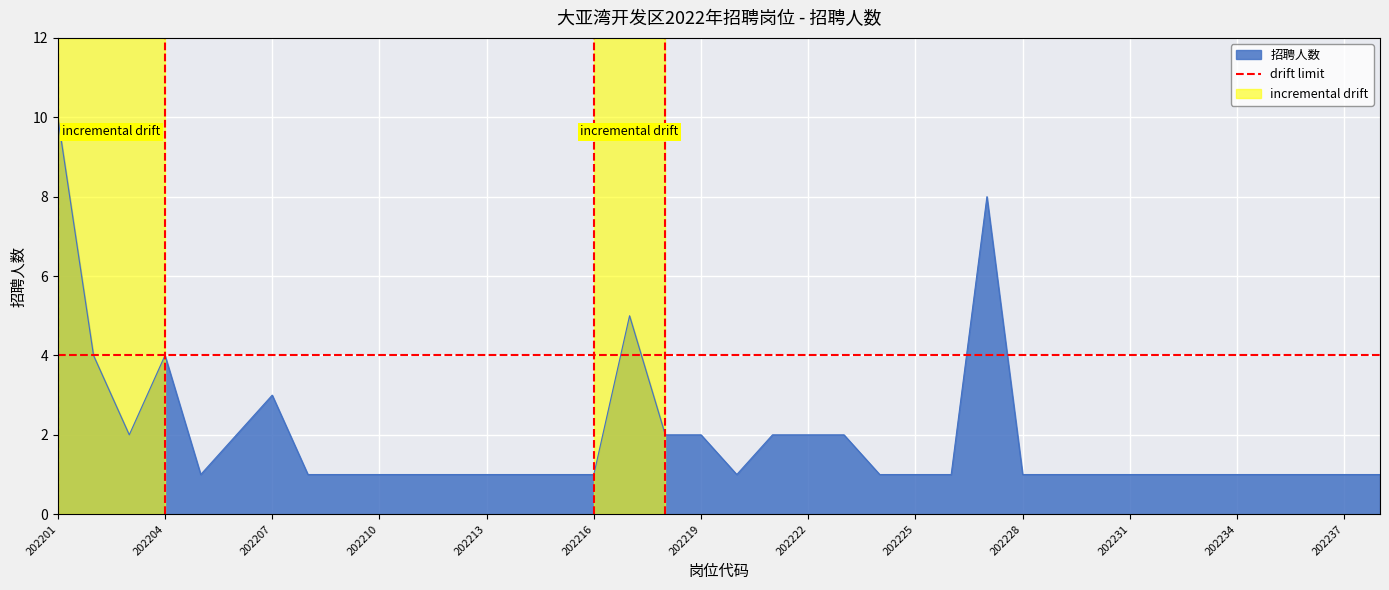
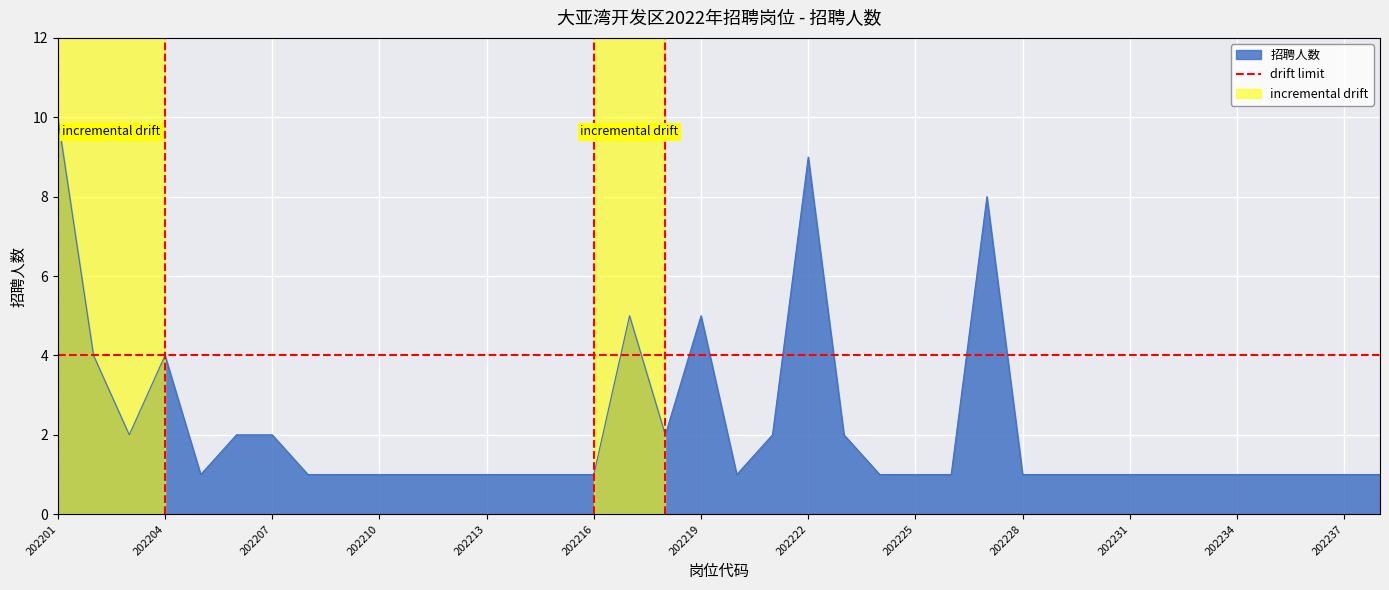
招聘人数, 202207: 3 -> 2
招聘人数, 202219: 2 -> 5
招聘人数, 202222: 2 -> 9
